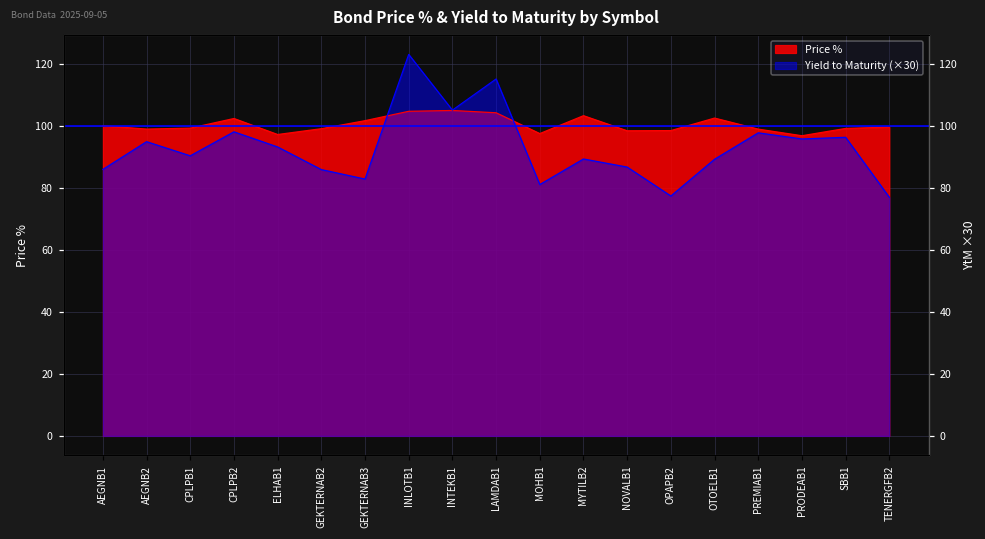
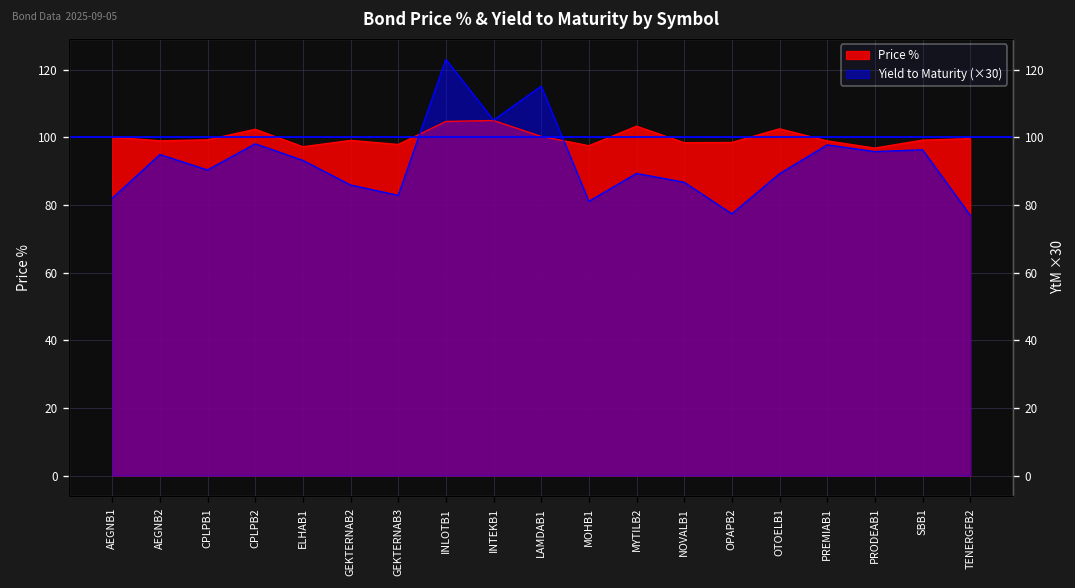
Yield to Maturity (×30), AEGNB1: 86 -> 82
Price %, GEKTERNAB3: 102 -> 98
Price %, LAMDAB1: 104 -> 100
